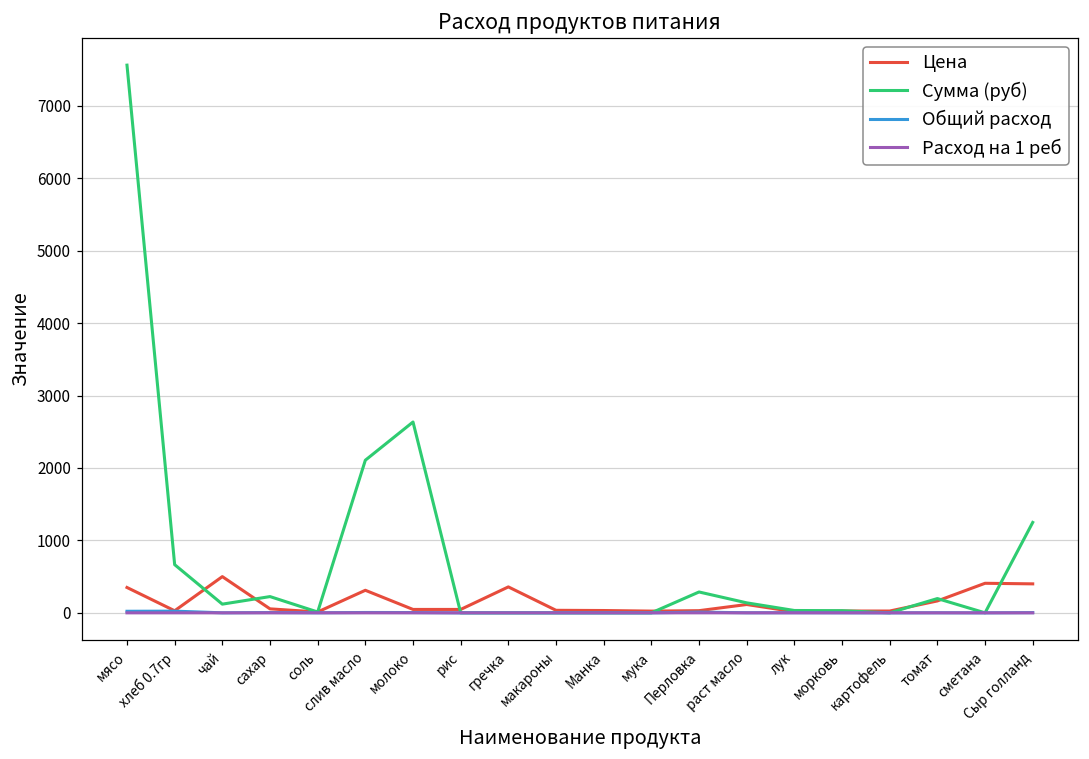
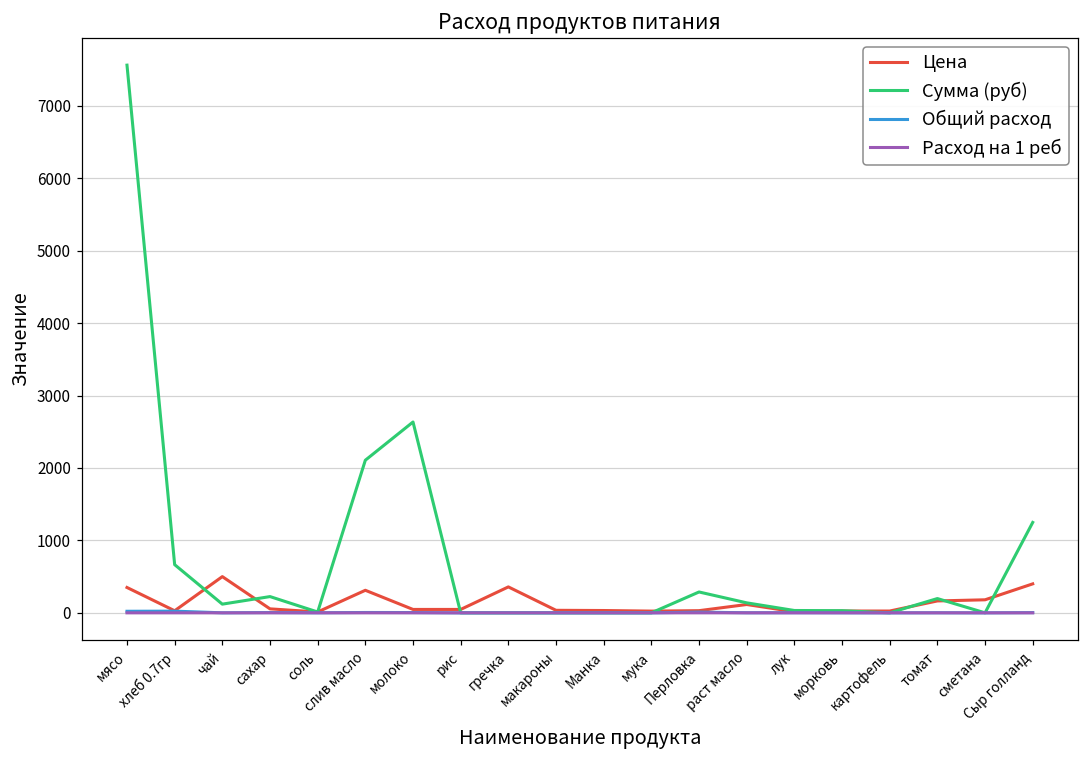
Цена, сметана: 400 -> 200
